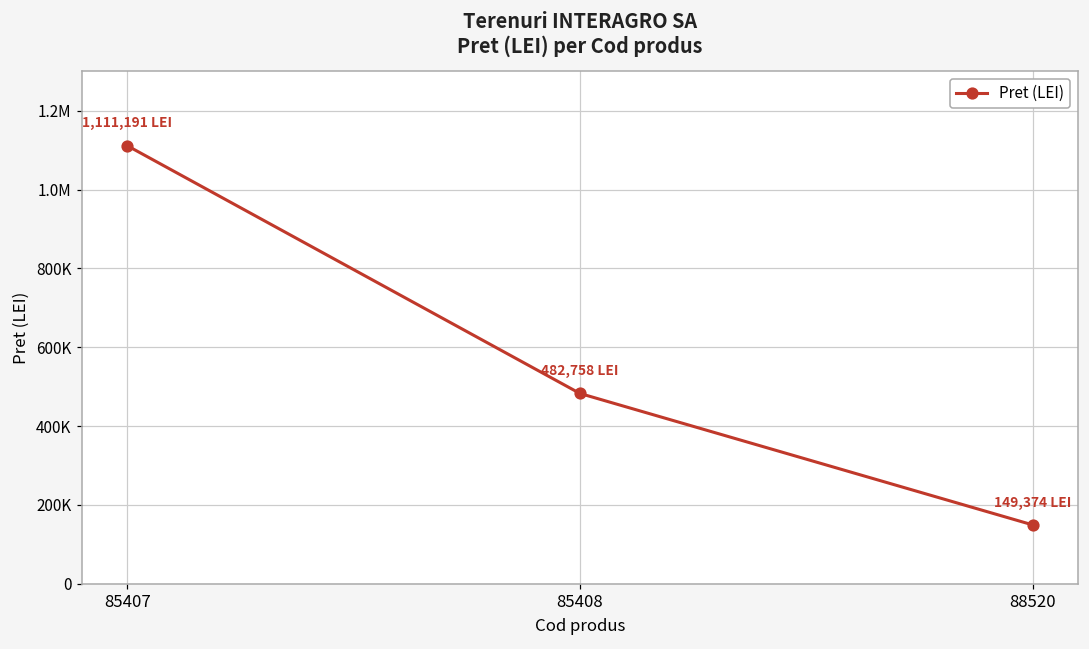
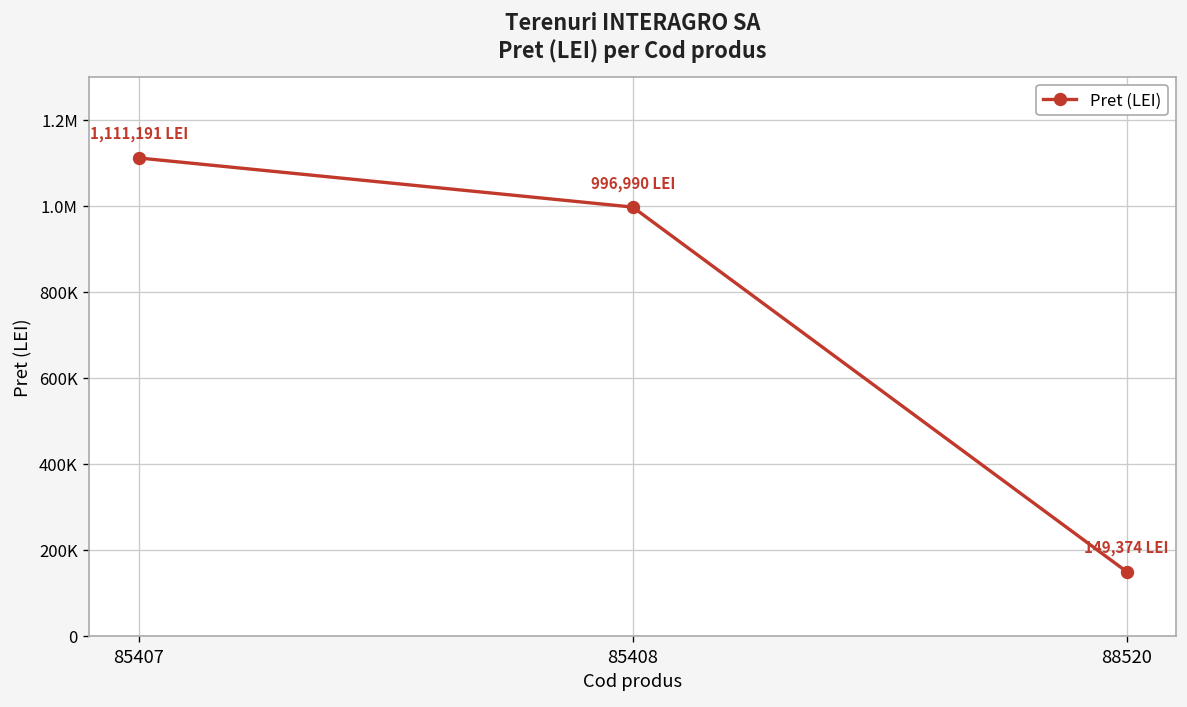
85408: 482,758 -> 996,990
